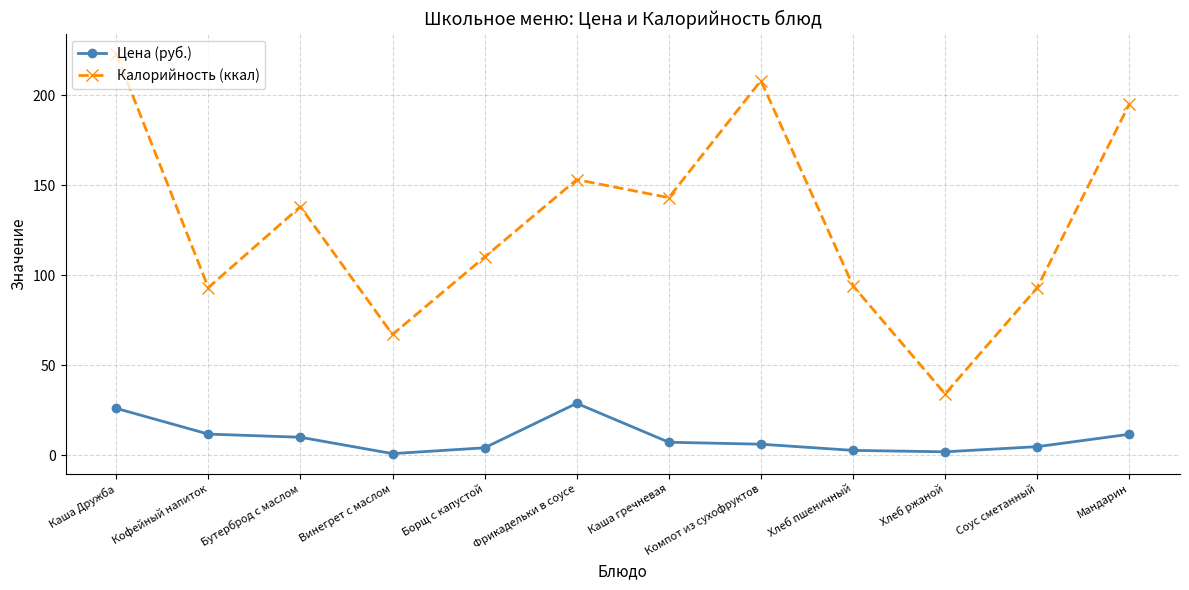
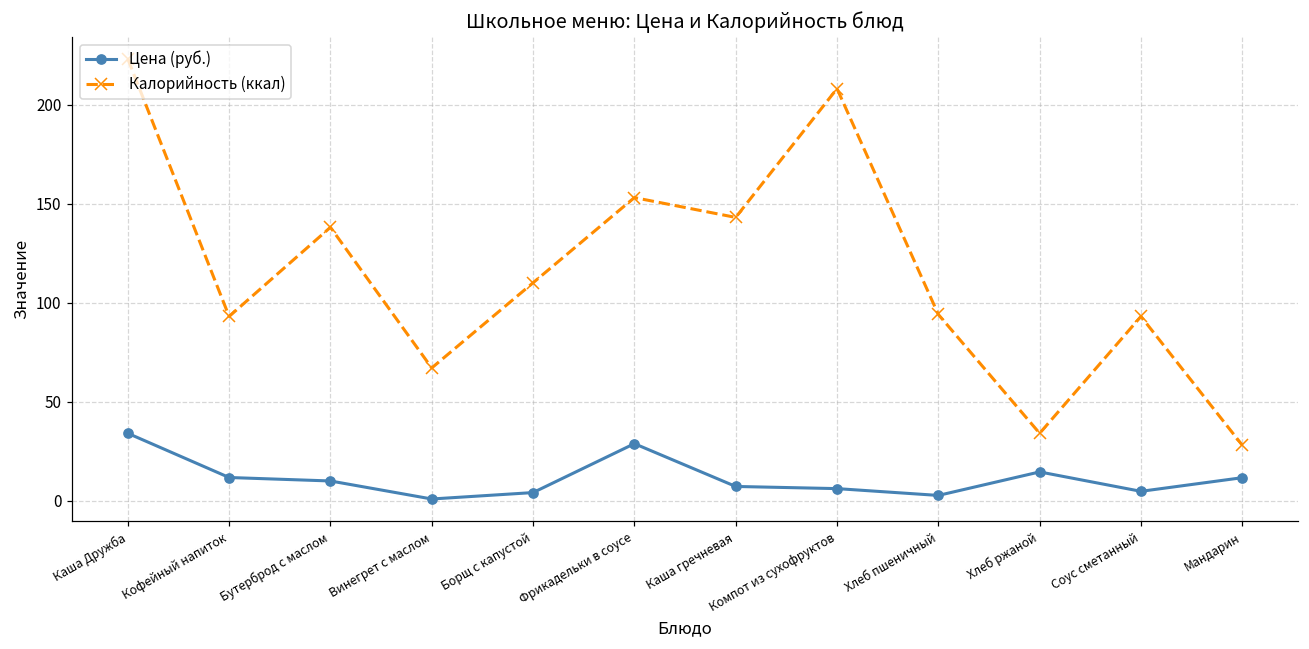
Цена (руб.), Каша Дружба: 26 -> 34
Цена (руб.), Хлеб ржаной: 2 -> 15
Калорийность (ккал), Мандарин: 195 -> 28
